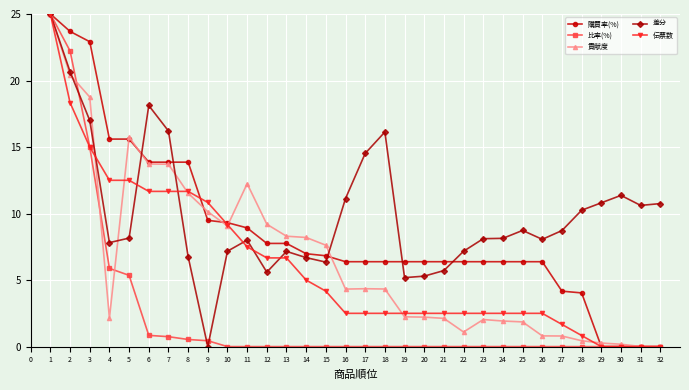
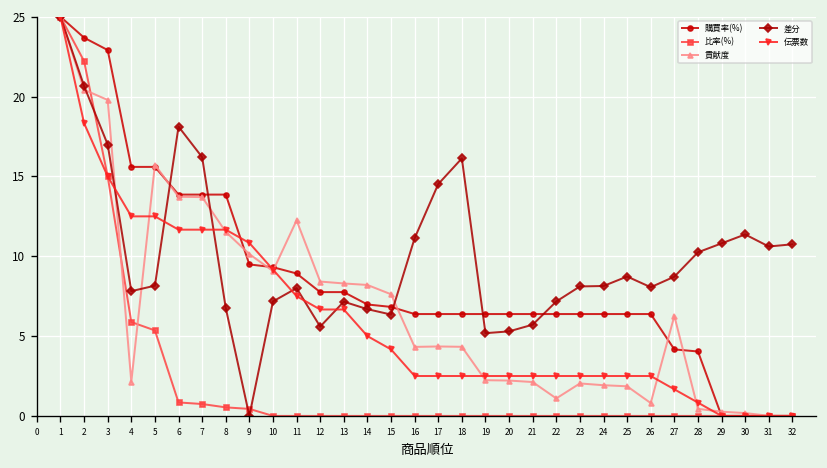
貢献度, 3: 18.8 -> 19.8
貢献度, 12: 9.2 -> 8.4
貢献度, 27: 0.8 -> 6.3
